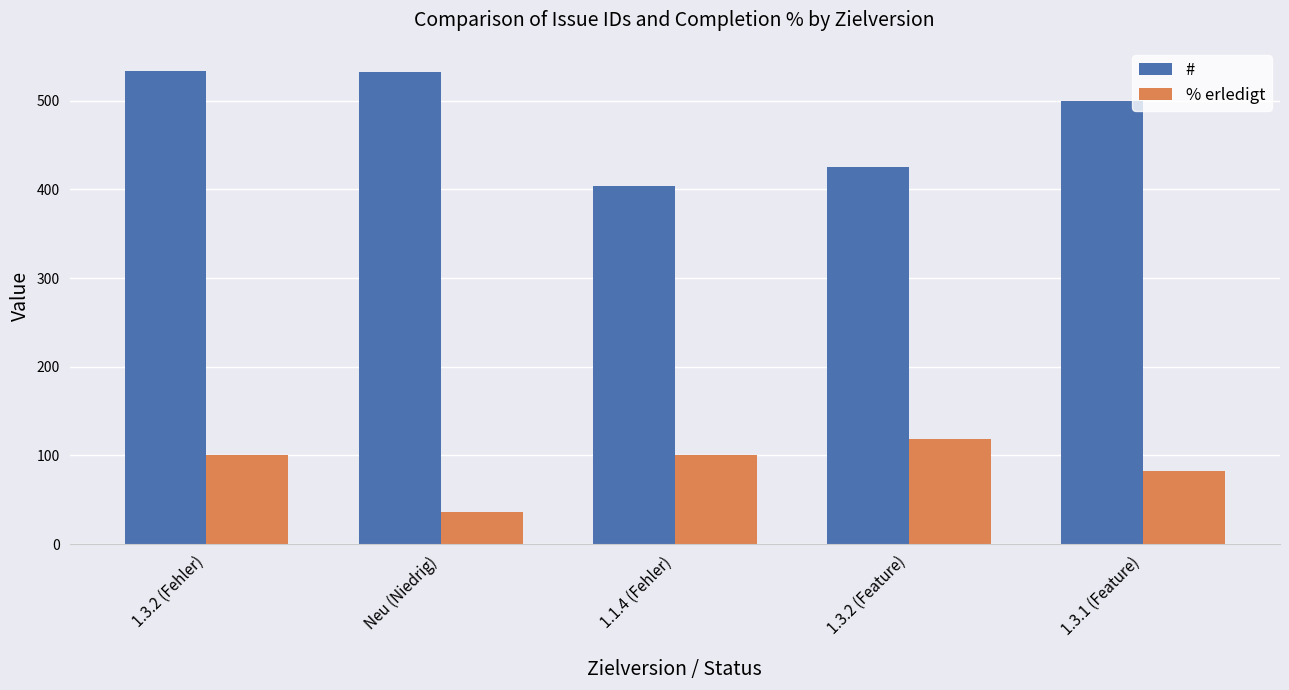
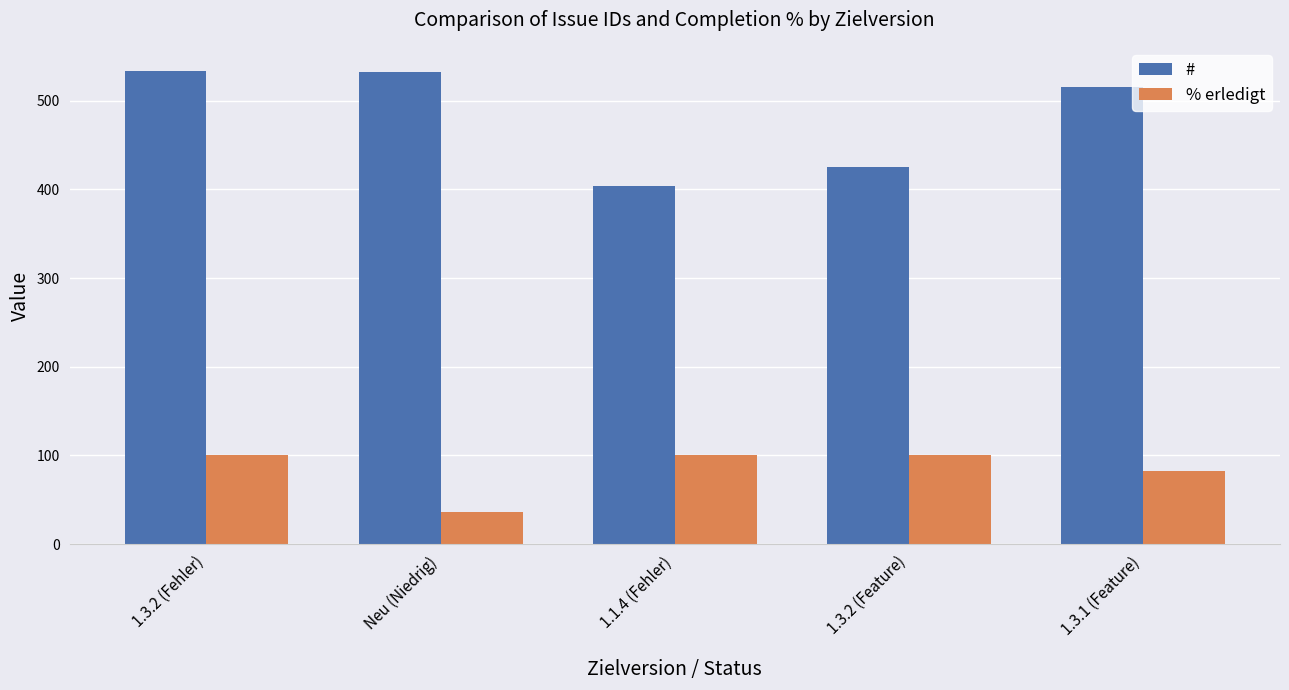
% erledigt, 1.3.2 (Feature): 120 -> 100
#, 1.3.1 (Feature): 500 -> 520
